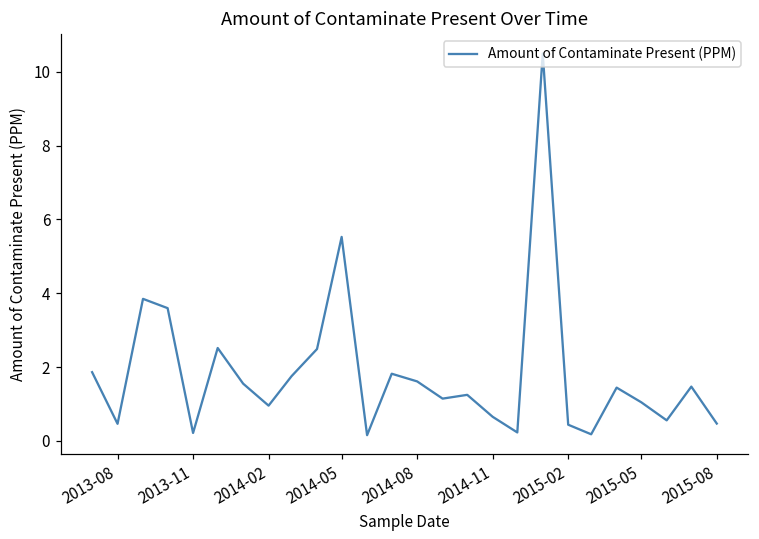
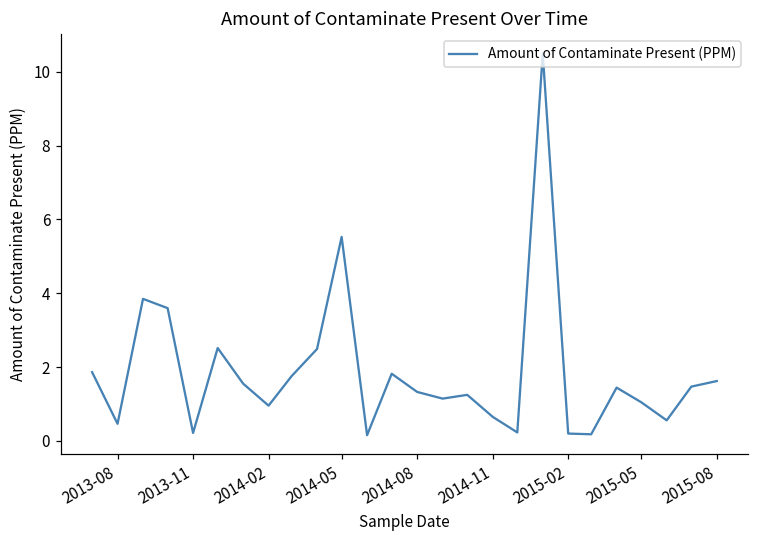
2014-08: 1.6 -> 1.3
2015-02: 0.4 -> 0.2
2015-08: 0.5 -> 1.6
